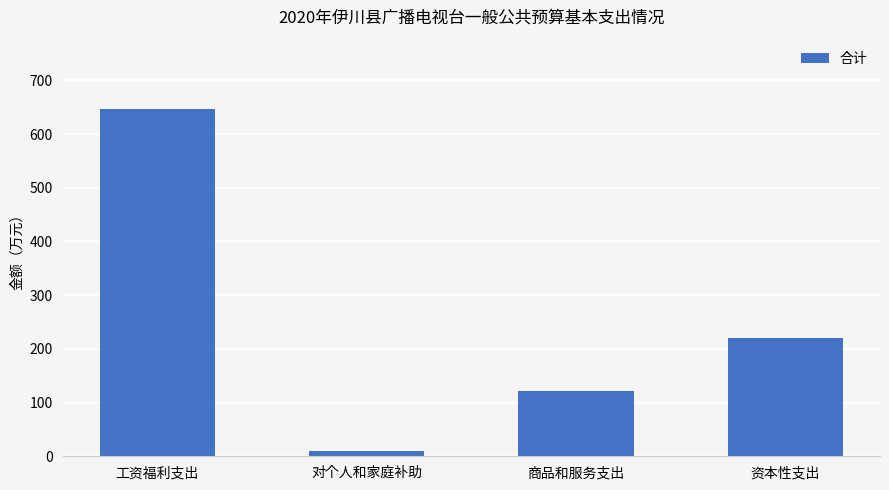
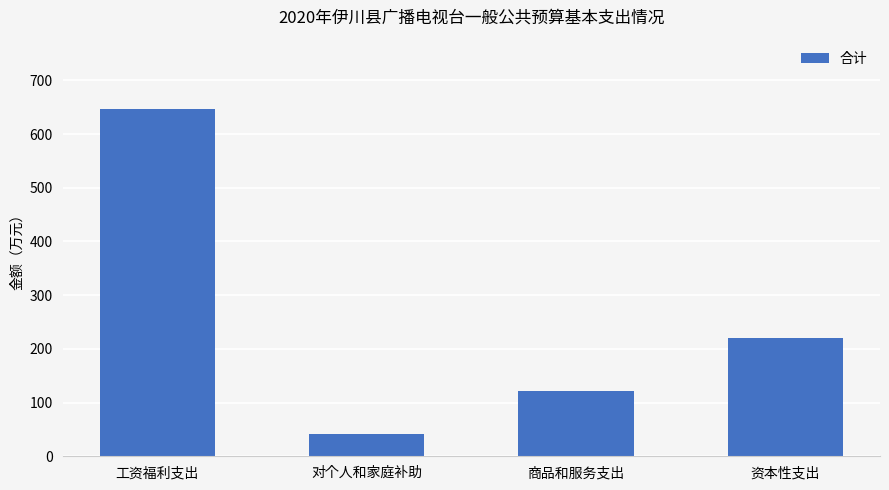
对个人和家庭补助: 10 -> 40
